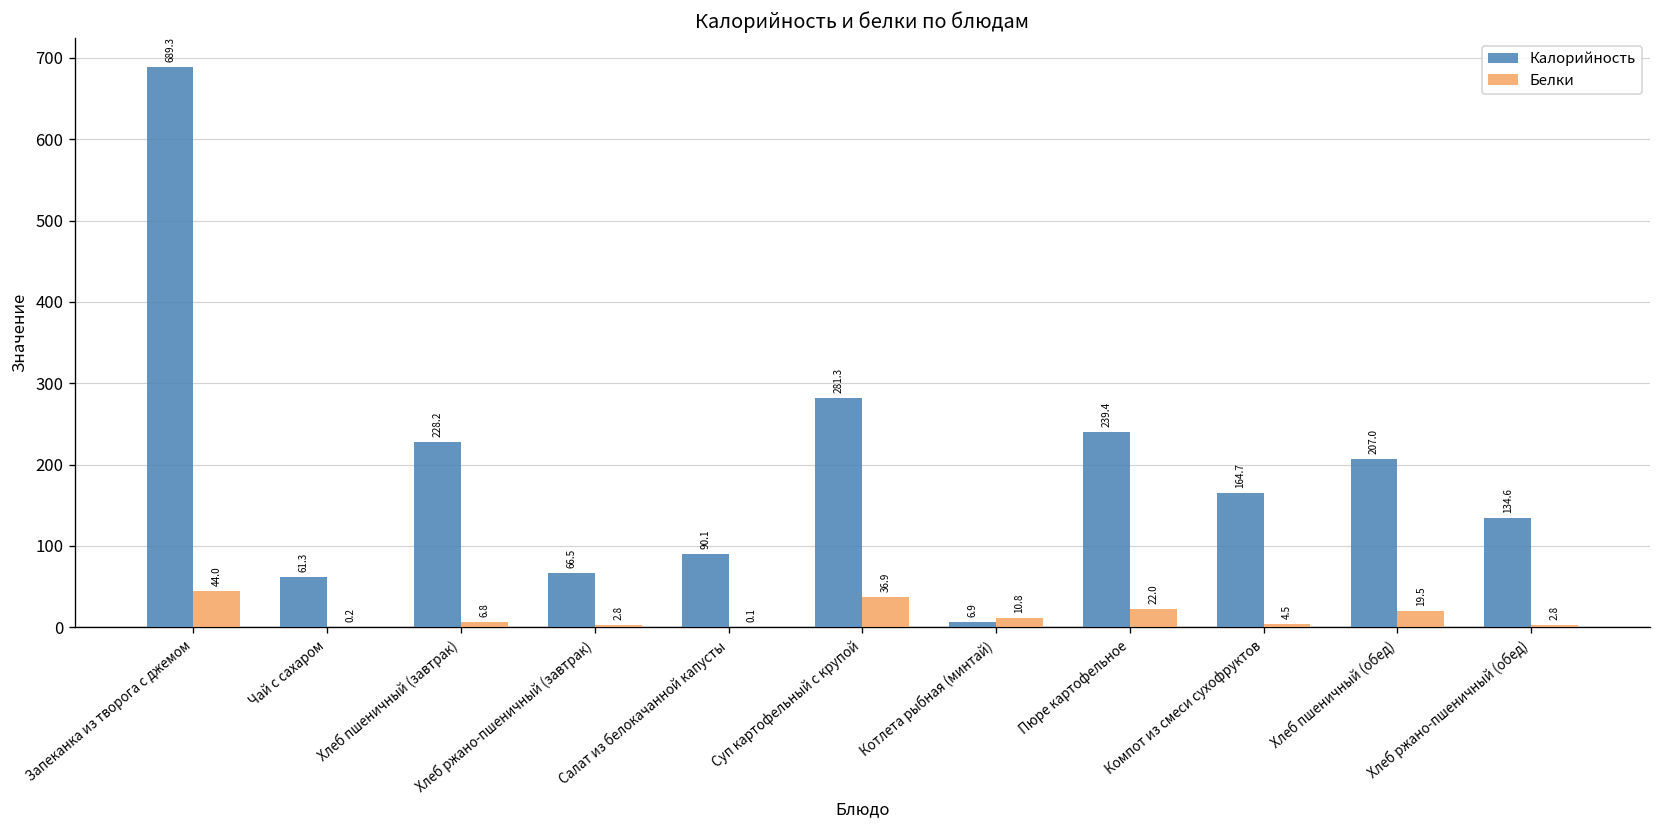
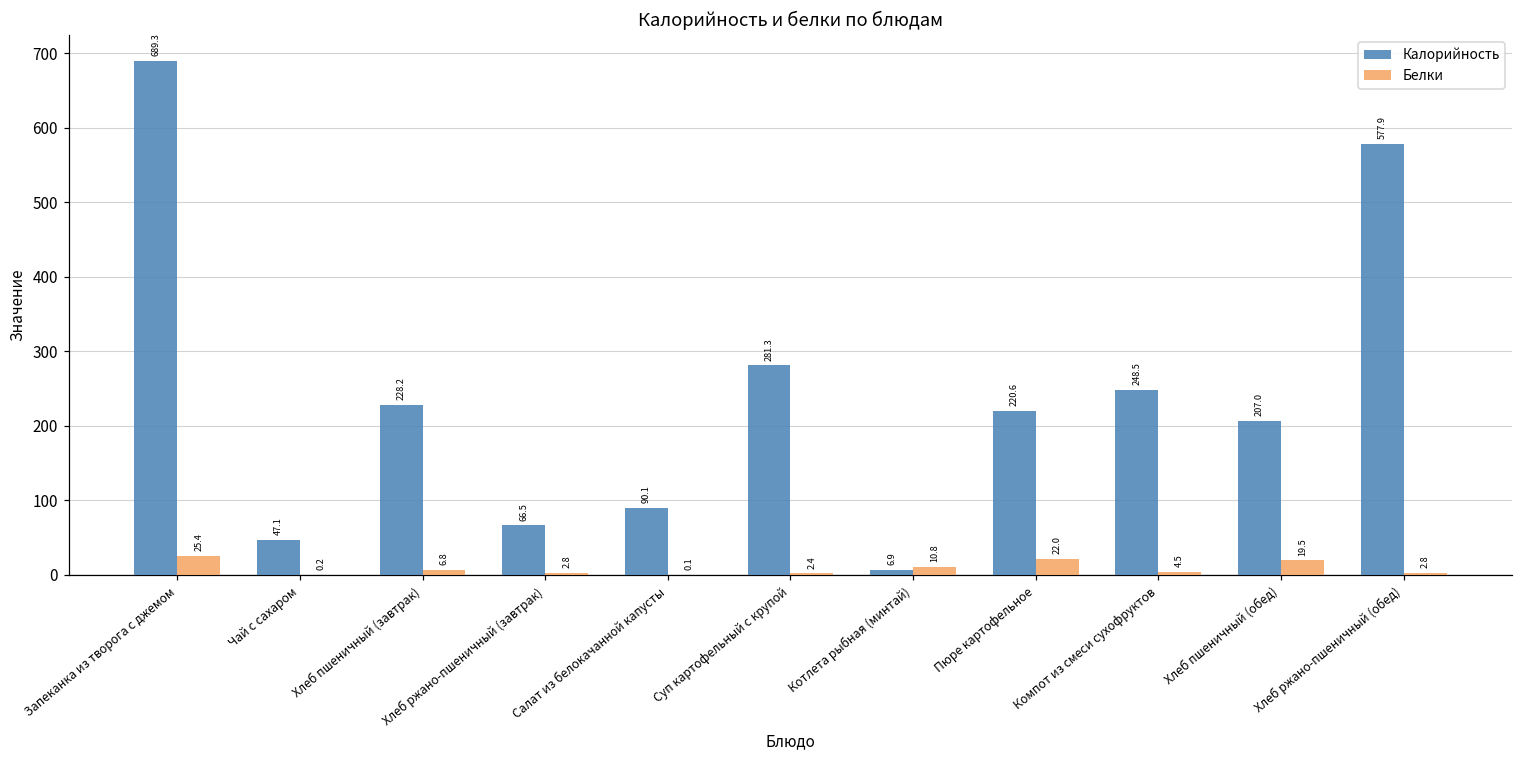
Белки, Запеканка из творога с джемом: 44.0 -> 25.4
Калорийность, Чай с сахаром: 61.3 -> 47.1
Белки, Суп картофельный с крупой: 36.9 -> 2.4
Калорийность, Пюре картофельное: 239.4 -> 220.6
Калорийность, Компот из смеси сухофруктов: 164.7 -> 248.5
Калорийность, Хлеб ржано-пшеничный (обед): 134.6 -> 577.9
